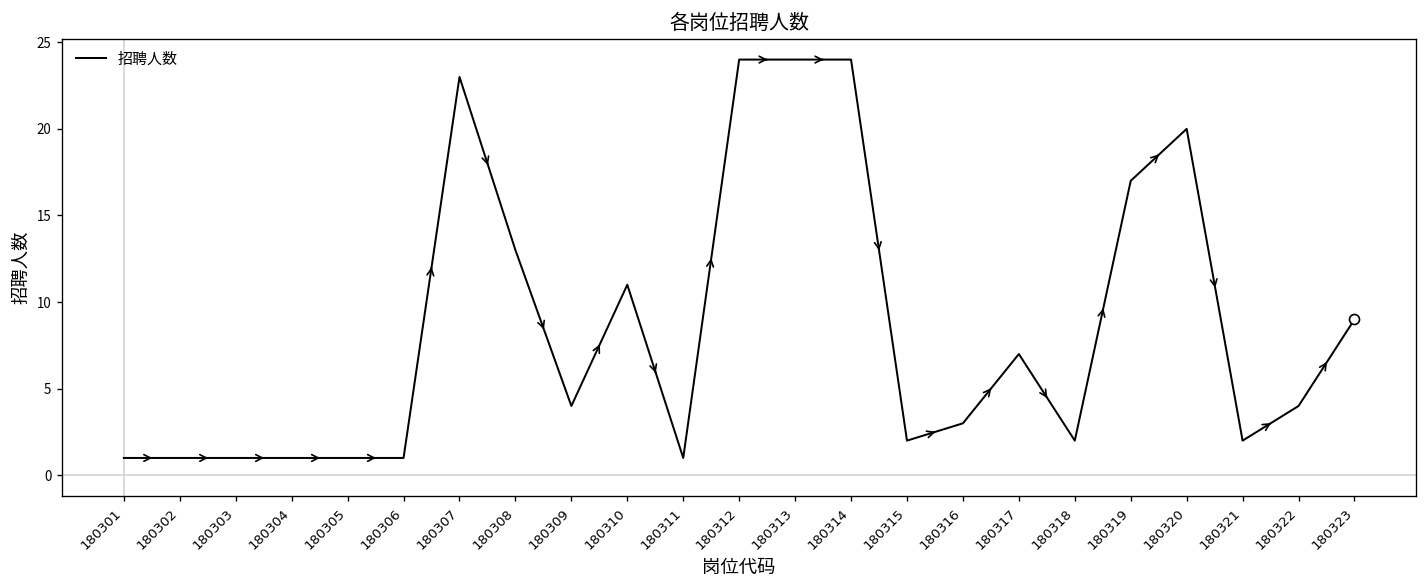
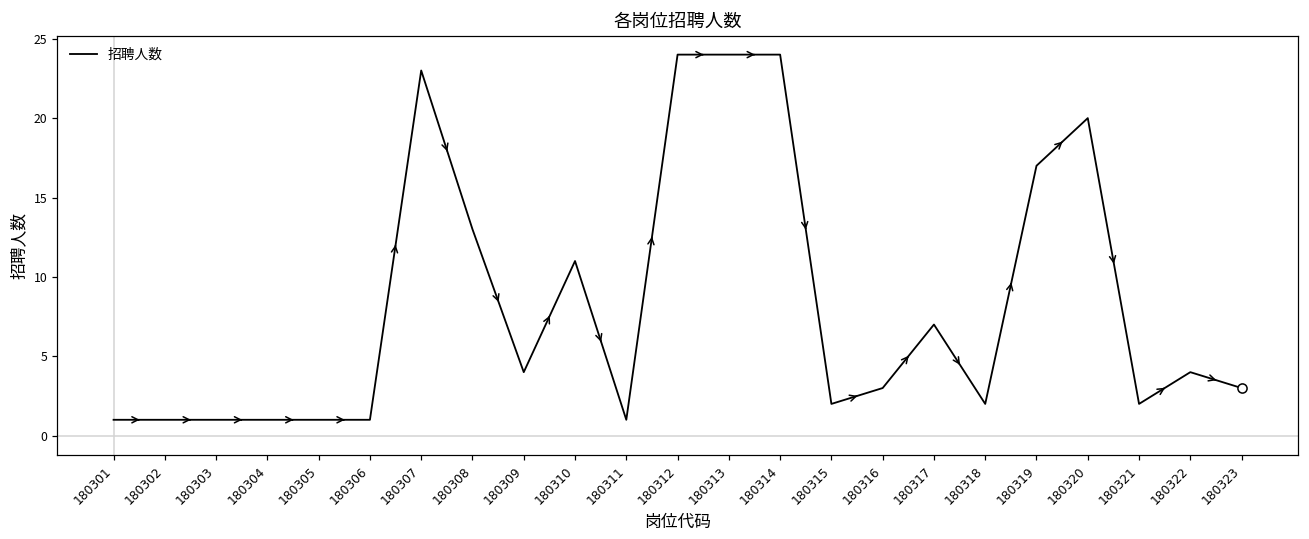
招聘人数, 180323: 9 -> 3
